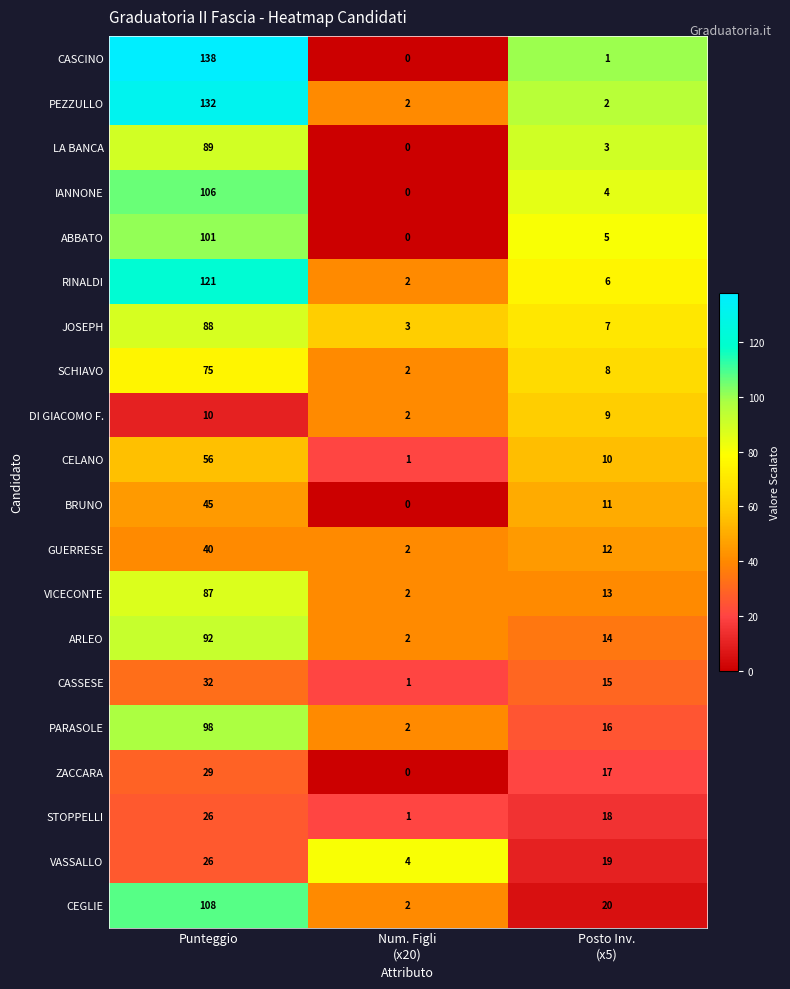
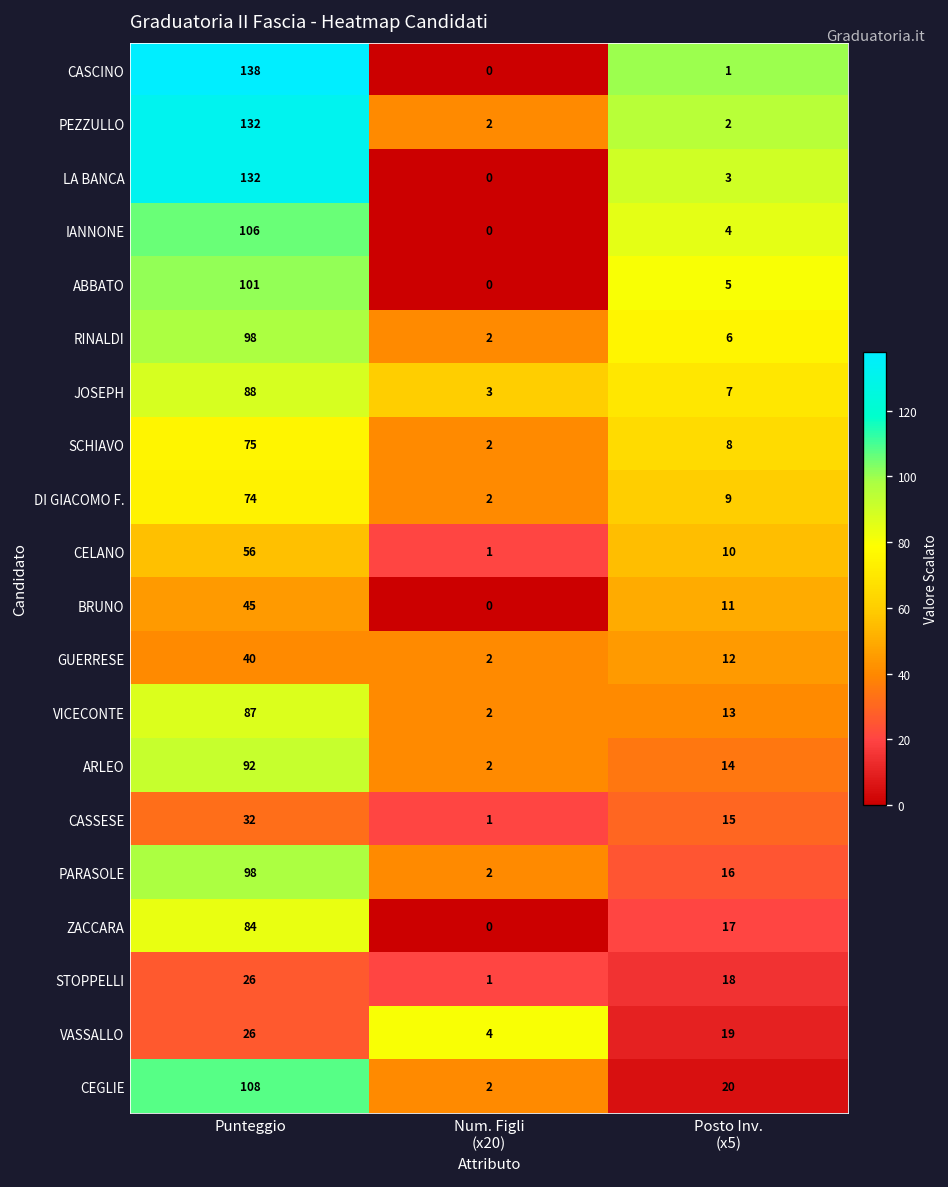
LA BANCA, Punteggio: 89 -> 132
RINALDI, Punteggio: 121 -> 98
DI GIACOMO F., Punteggio: 10 -> 74
ZACCARA, Punteggio: 29 -> 84
